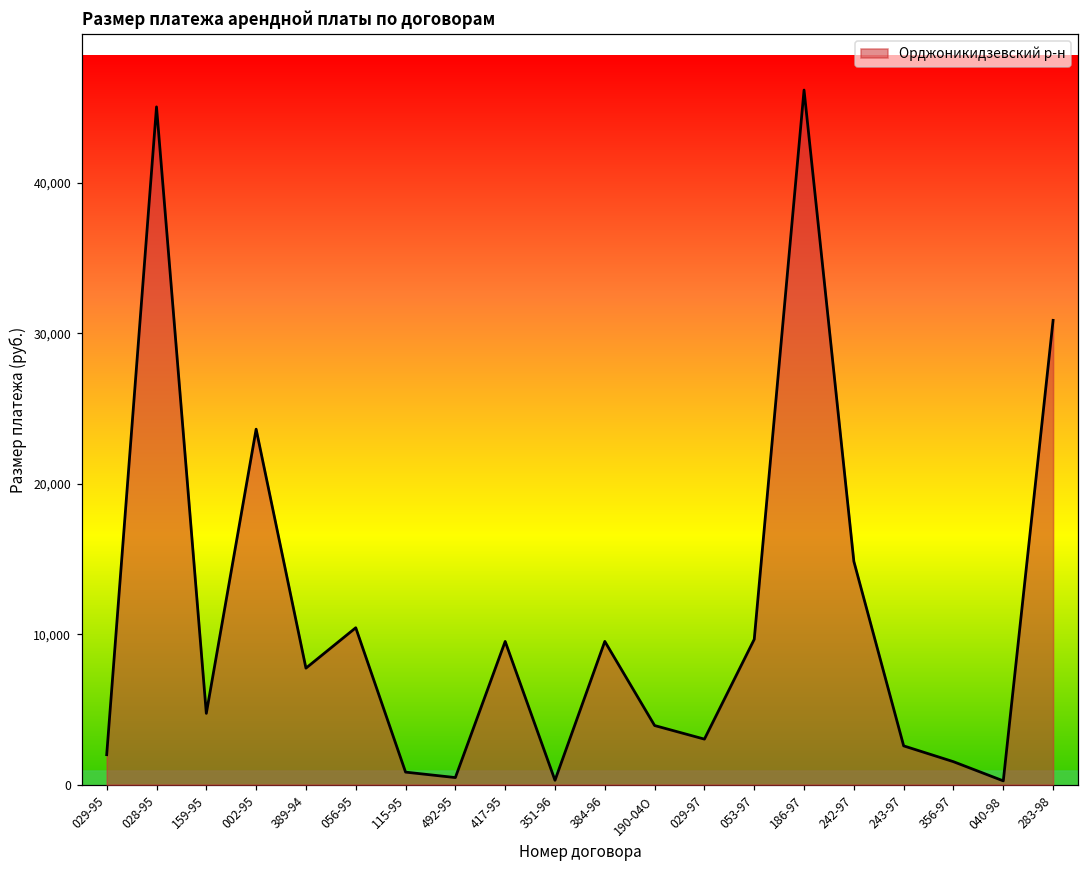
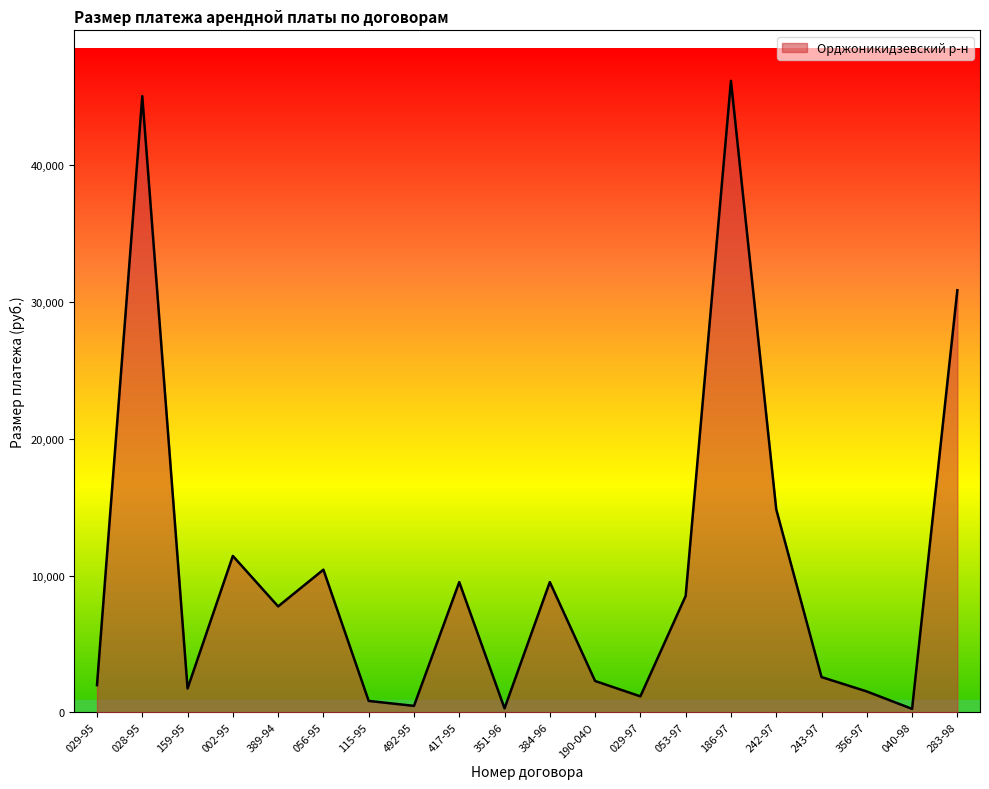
159-95: 4,700 -> 1,700
002-95: 23,600 -> 11,400
190-04О: 3,900 -> 2,300
029-97: 3,000 -> 1,200
053-97: 9,700 -> 8,500
